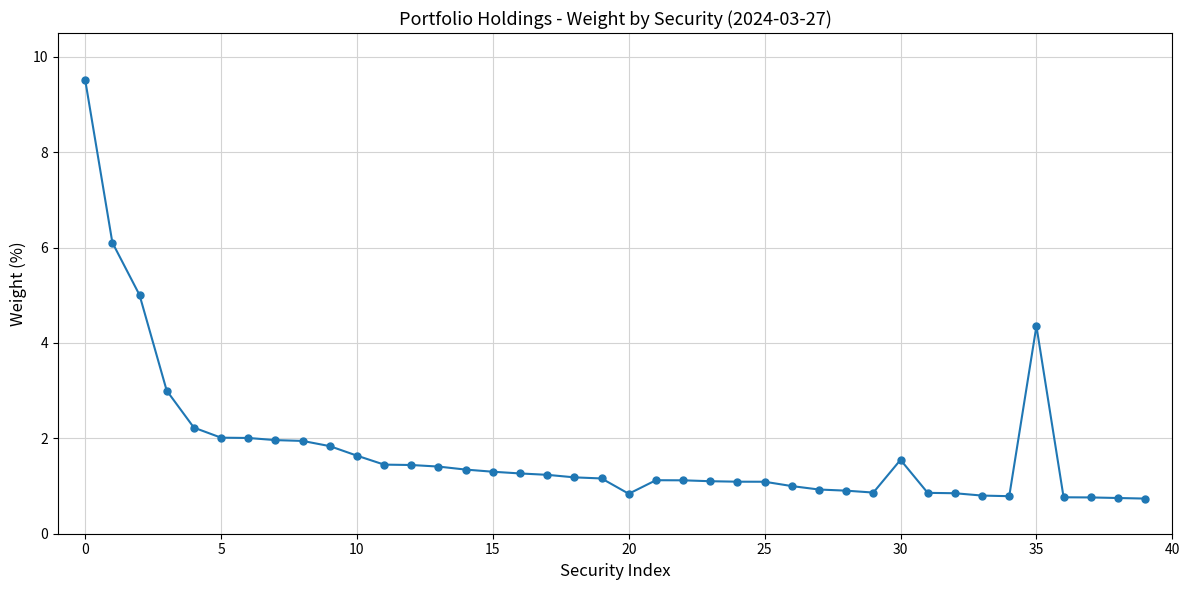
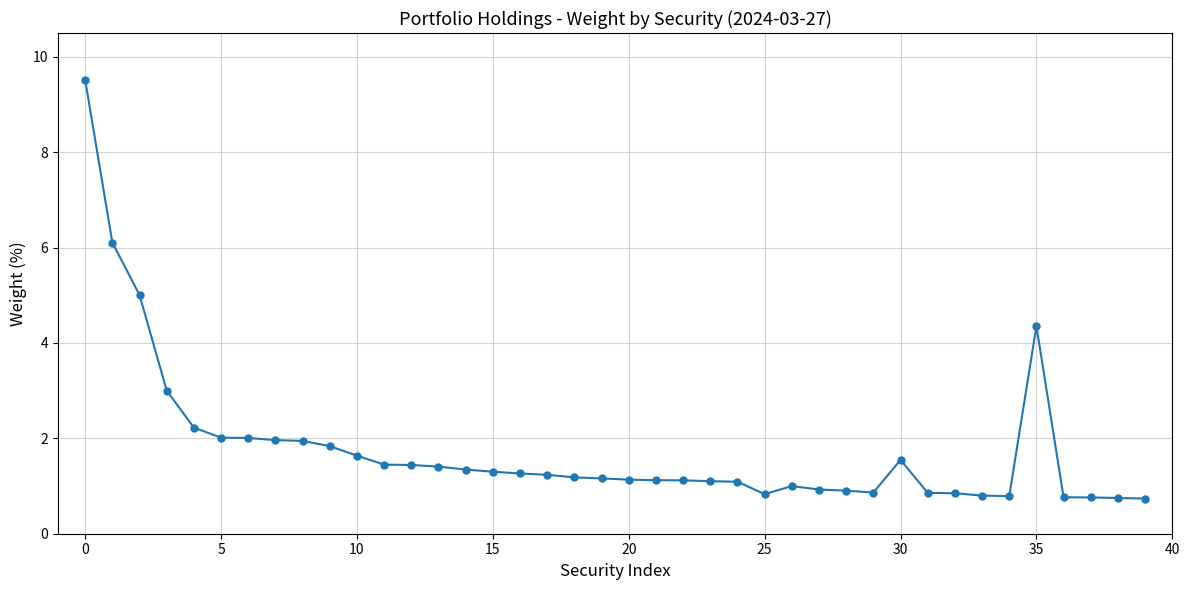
20: 0.8 -> 1.1
25: 1.1 -> 0.8
